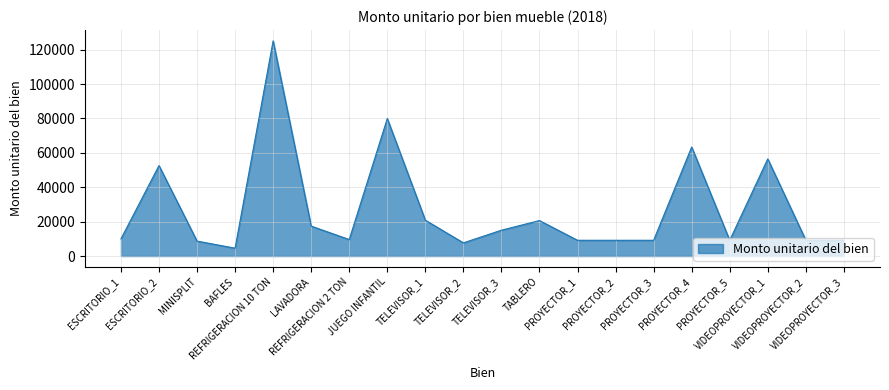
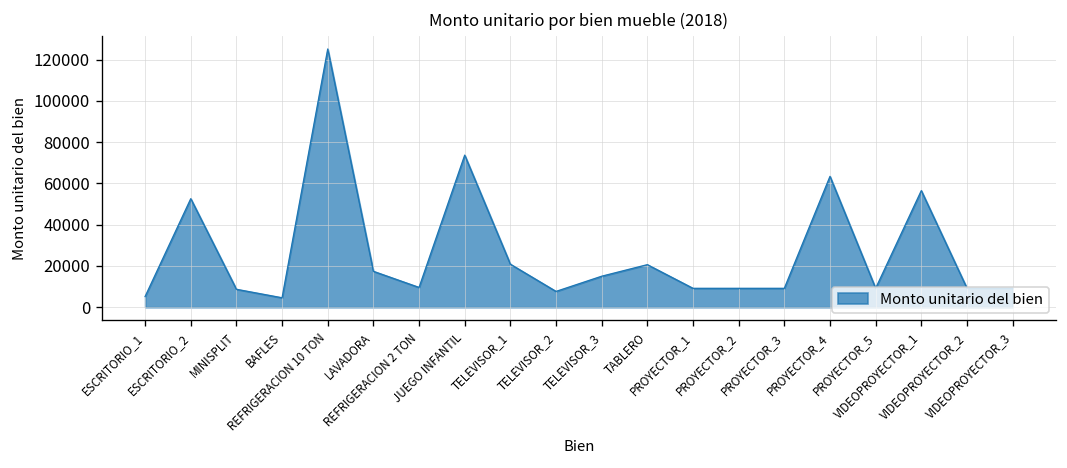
ESCRITORIO_1: 10000 -> 5000
JUEGO INFANTIL: 80000 -> 74000
